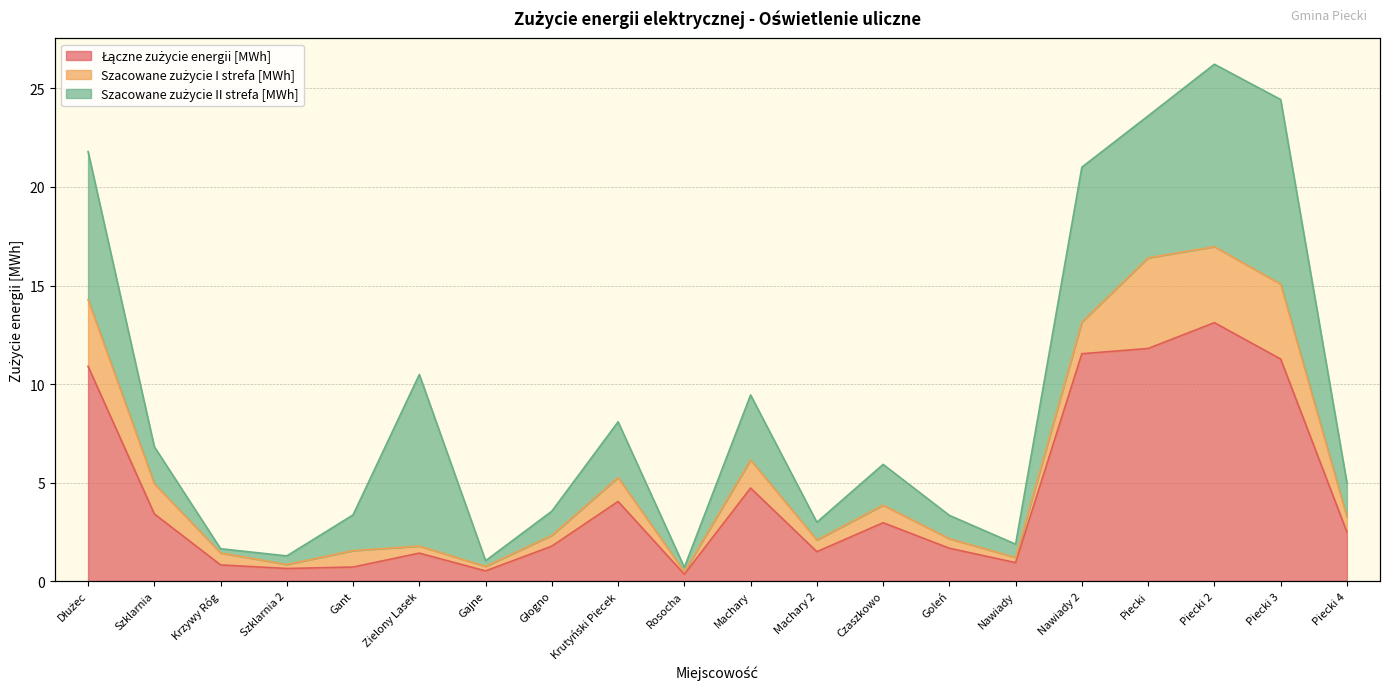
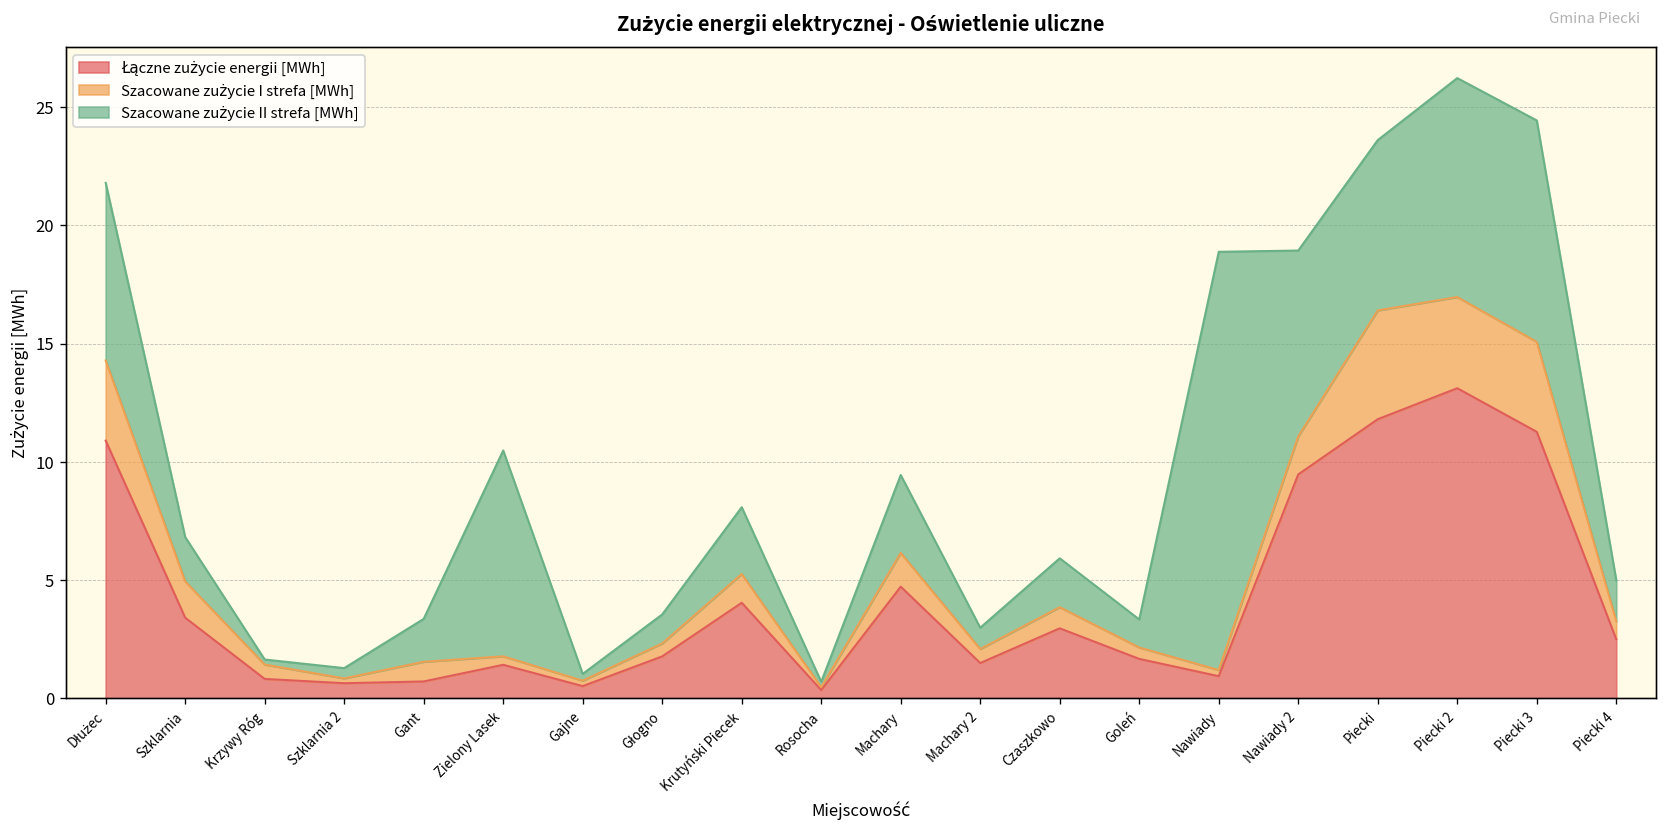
Szacowane zużycie II strefa [MWh], Nawiady: 0.7 -> 17.7
Łączne zużycie energii [MWh], Nawiady 2: 11.5 -> 9.5
